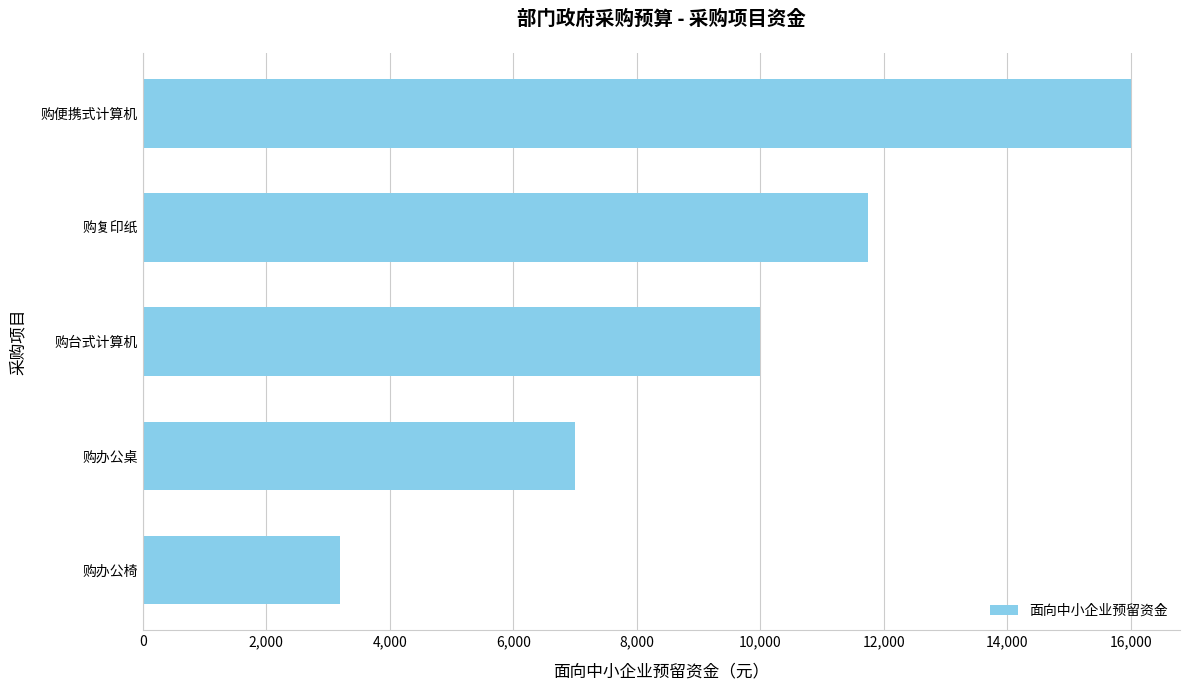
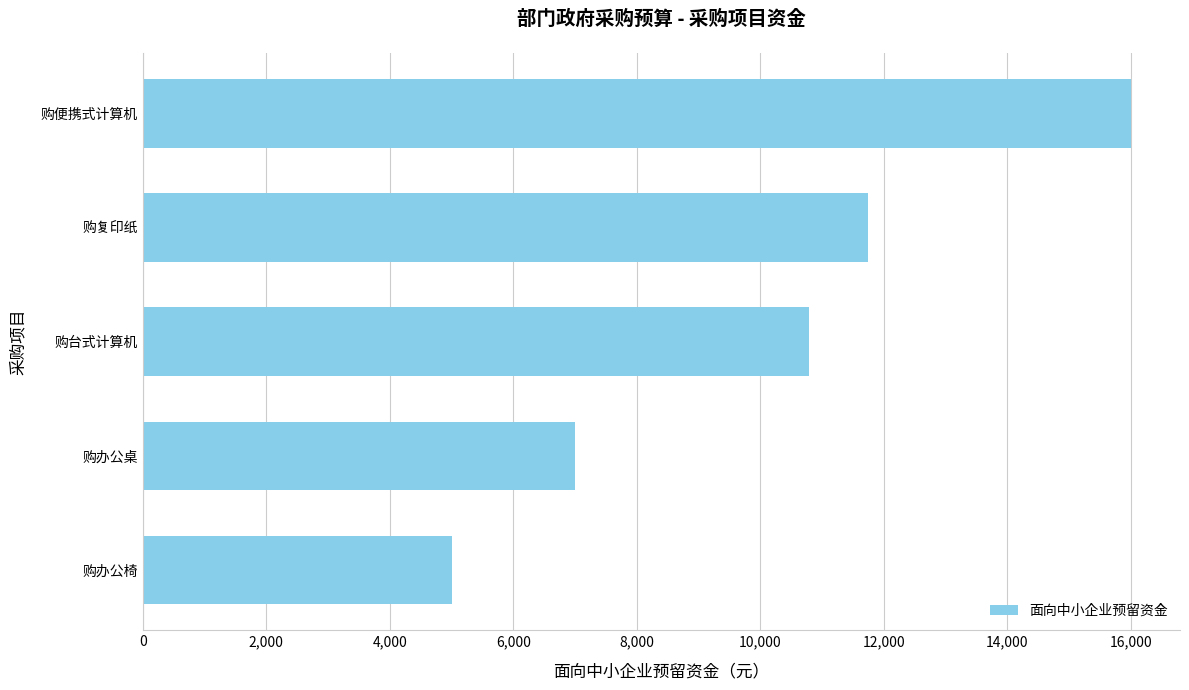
购台式计算机: 10,000 -> 10,800
购办公椅: 3,200 -> 5,000
